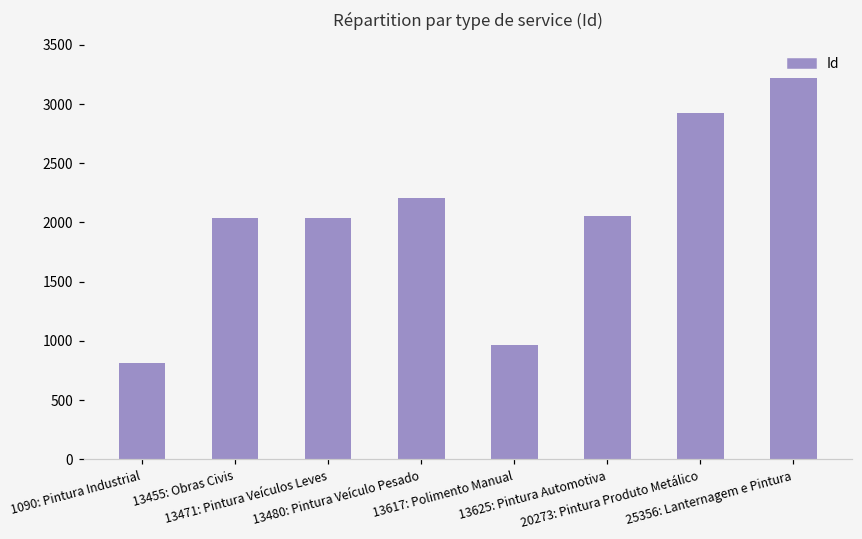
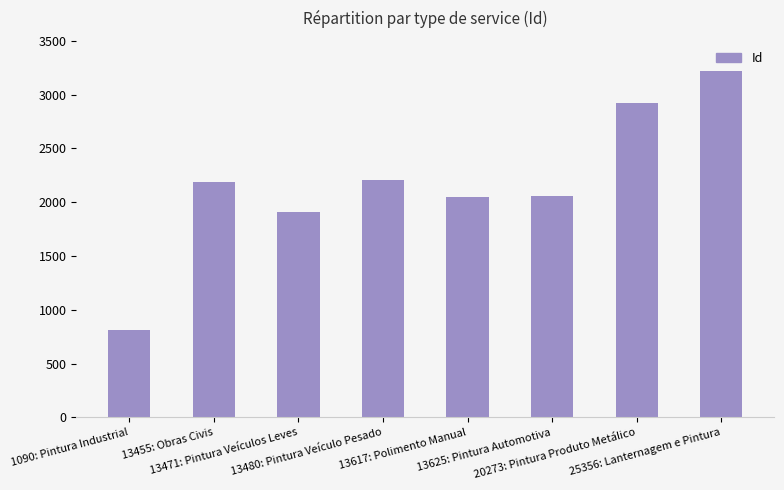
13455: Obras Civis: 2040 -> 2190
13471: Pintura Veículos Leves: 2040 -> 1910
13617: Polimento Manual: 960 -> 2050
